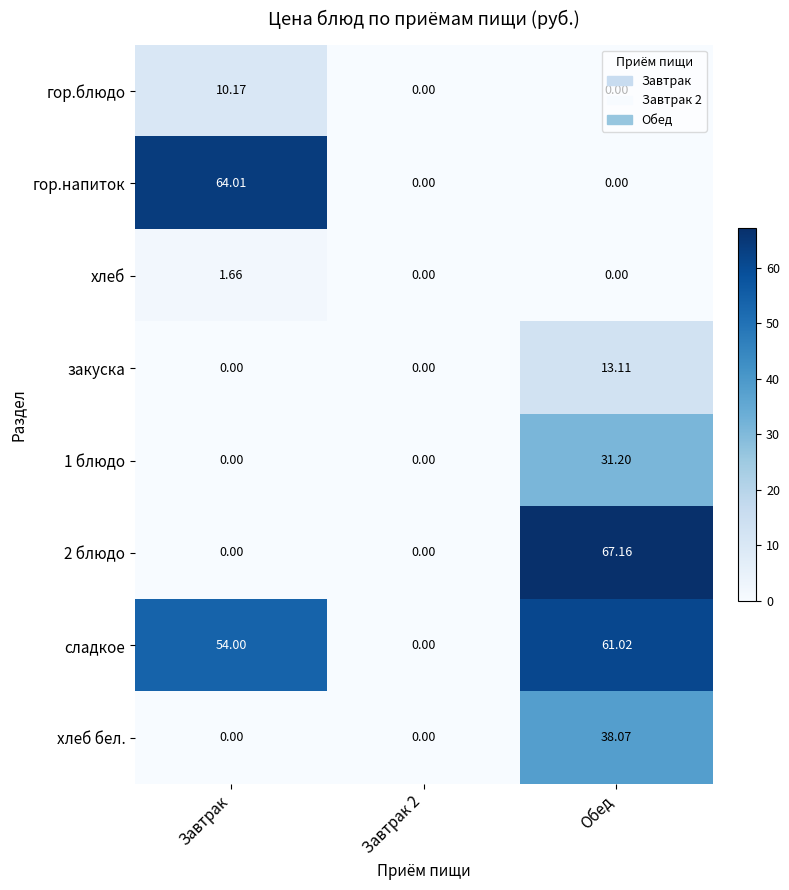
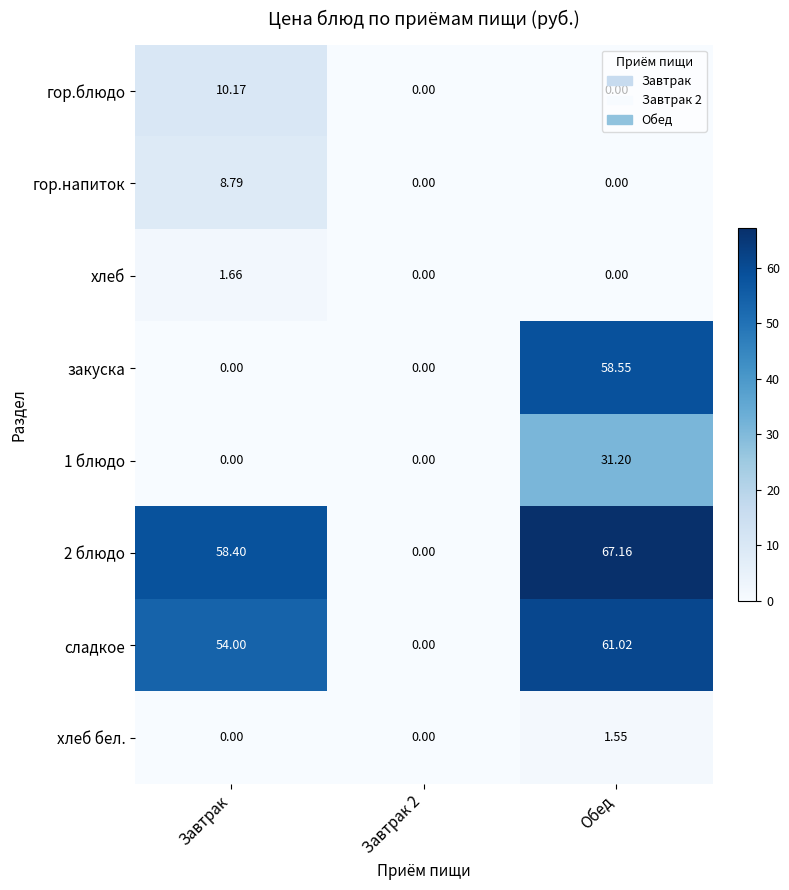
гор.напиток, Завтрак: 64.01 -> 8.79
закуска, Обед: 13.11 -> 58.55
2 блюдо, Завтрак: 0.00 -> 58.40
хлеб бел., Обед: 38.07 -> 1.55
